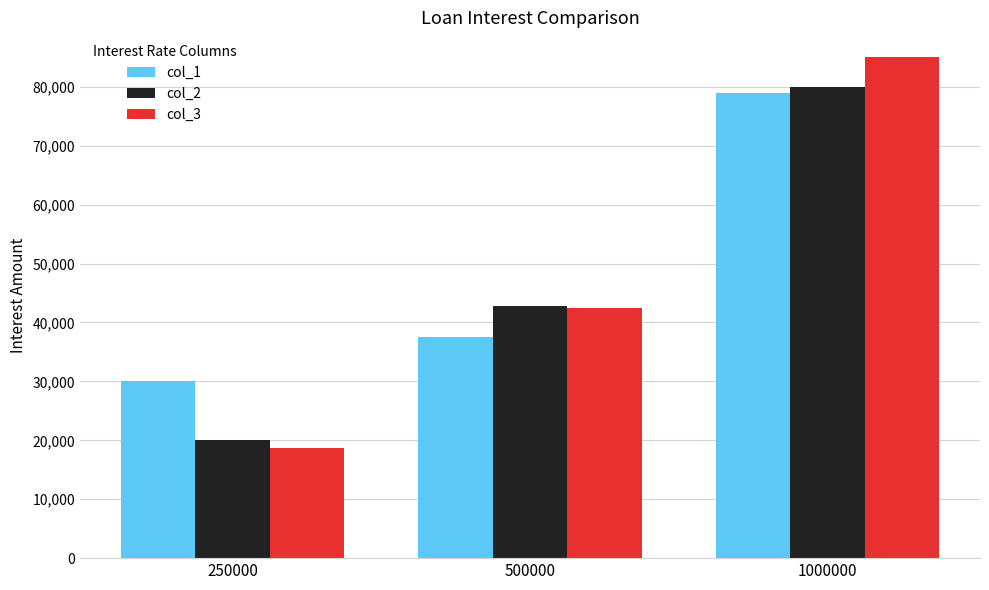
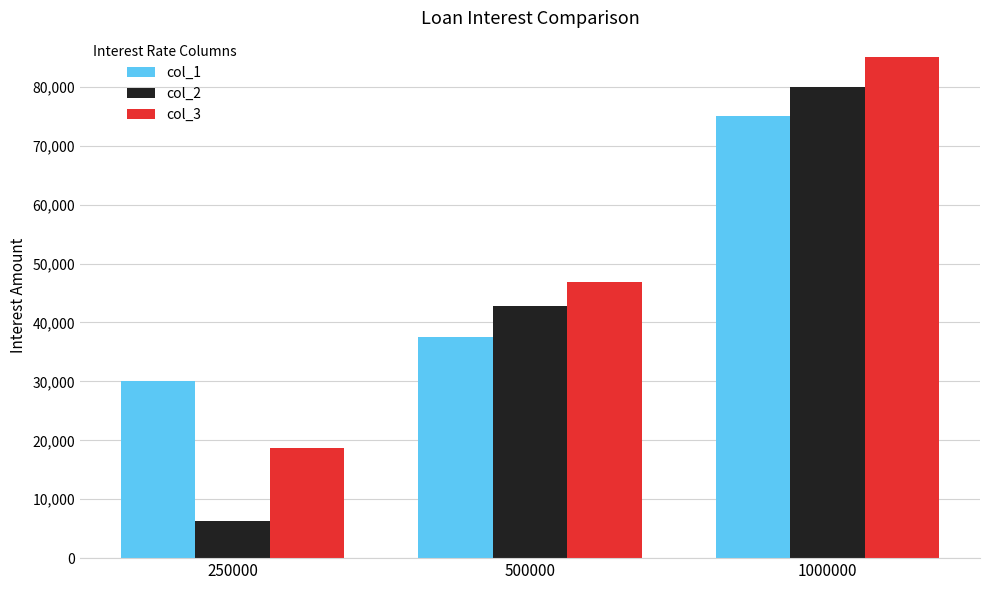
col_2, 250000: 20,000 -> 6,000
col_3, 500000: 43,000 -> 47,000
col_1, 1000000: 79,000 -> 75,000
